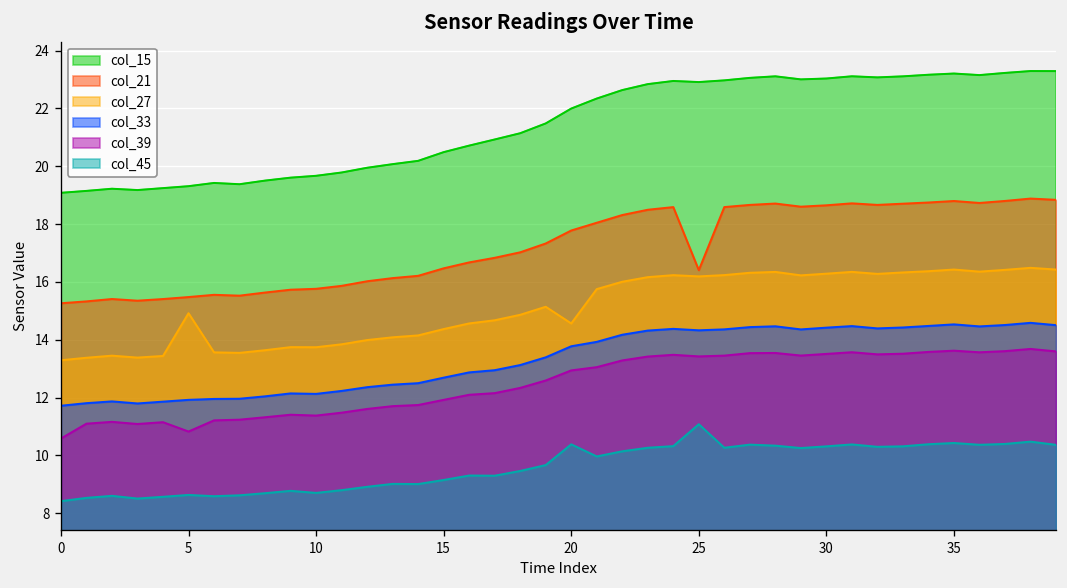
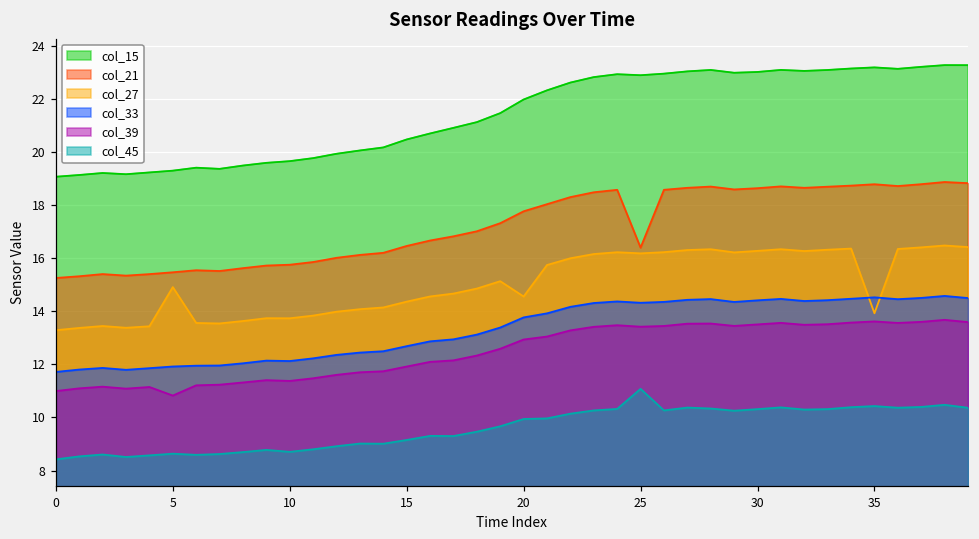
col_39, 0: 10.6 -> 11.0
col_45, 20: 10.4 -> 9.9
col_27, 35: 16.4 -> 13.9
